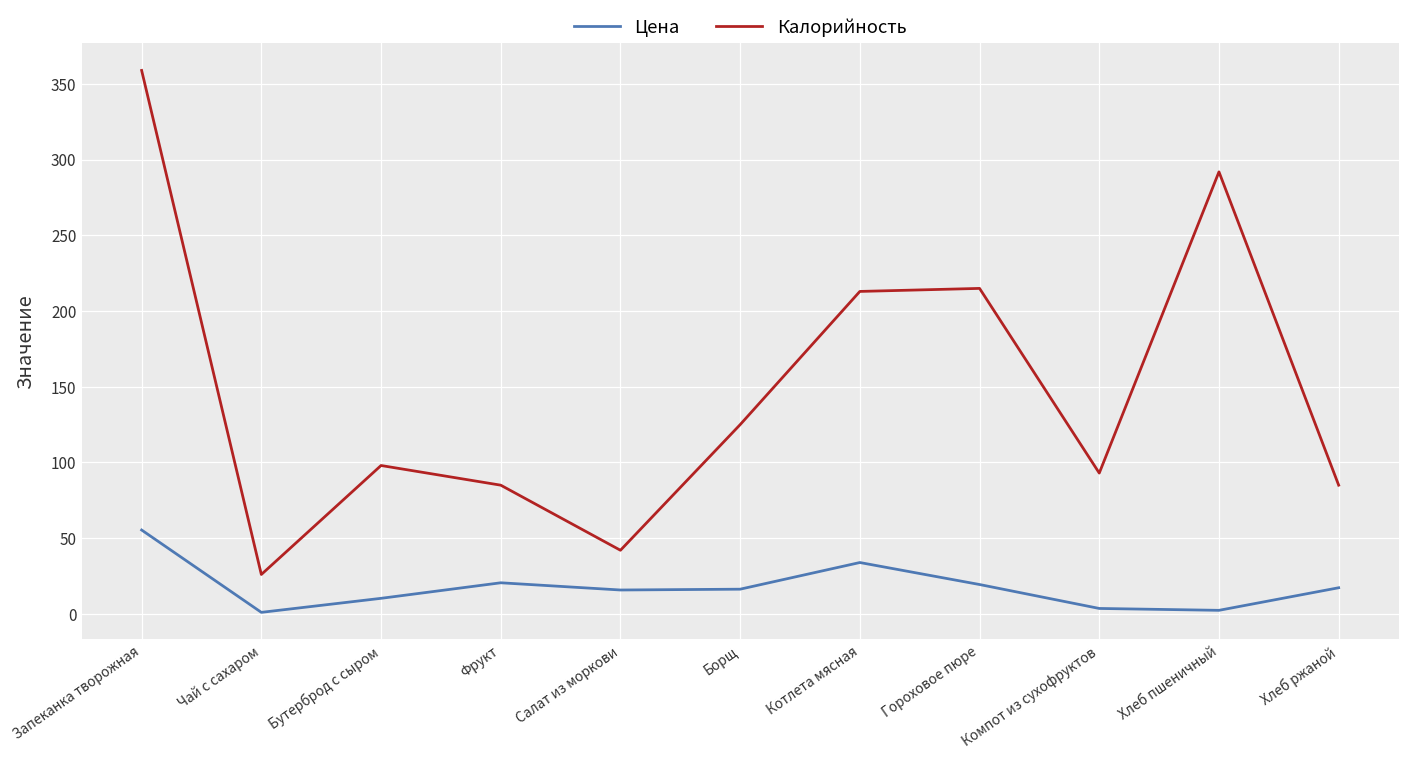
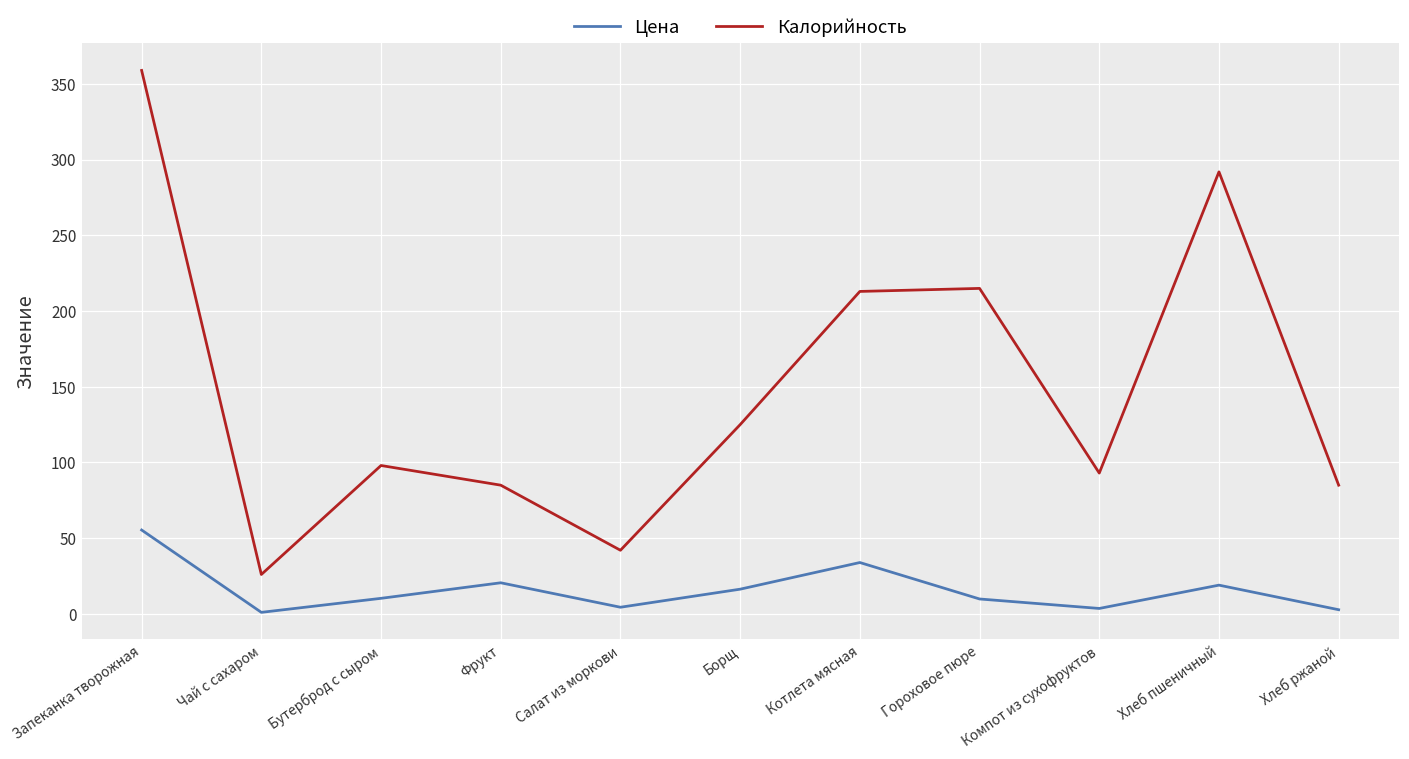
Цена, Салат из моркови: 16 -> 4
Цена, Гороховое пюре: 19 -> 10
Цена, Хлеб пшеничный: 2 -> 19
Цена, Хлеб ржаной: 17 -> 3
